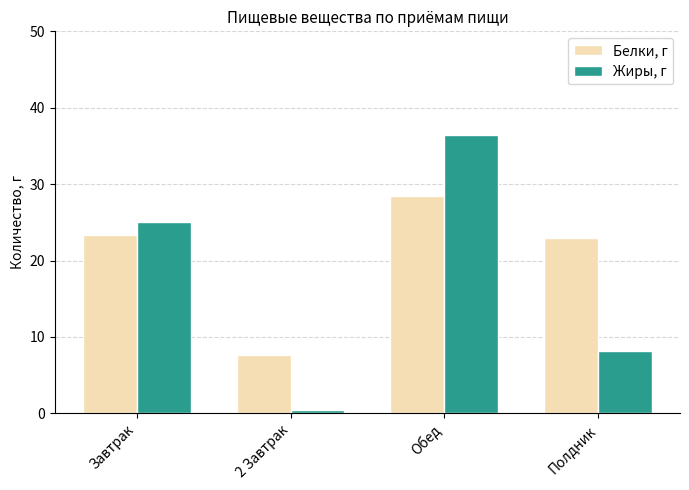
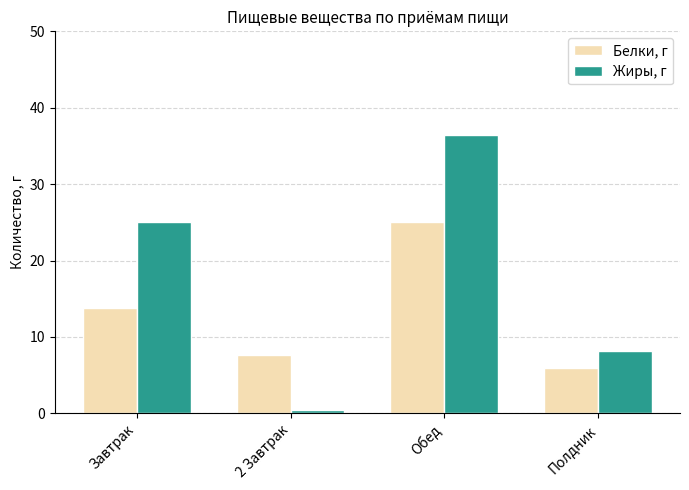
Белки, г, Завтрак: 23 -> 14
Белки, г, Обед: 28 -> 25
Белки, г, Полдник: 23 -> 6
